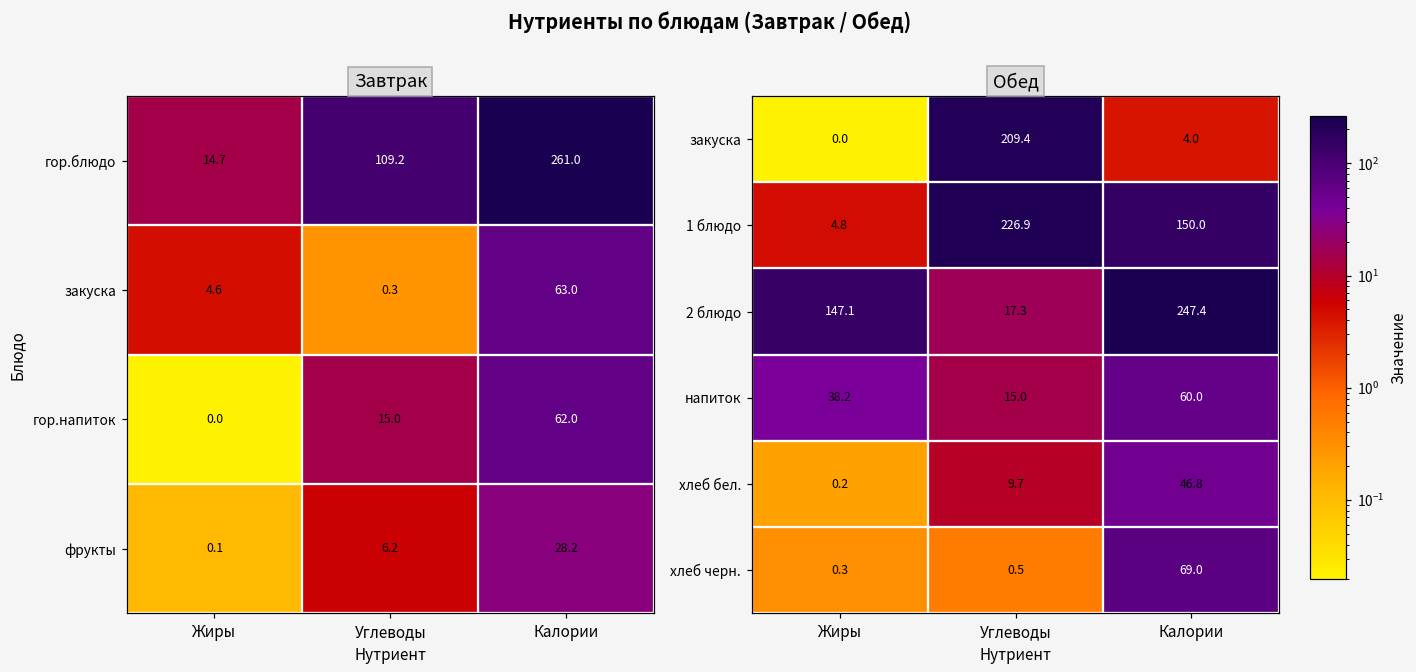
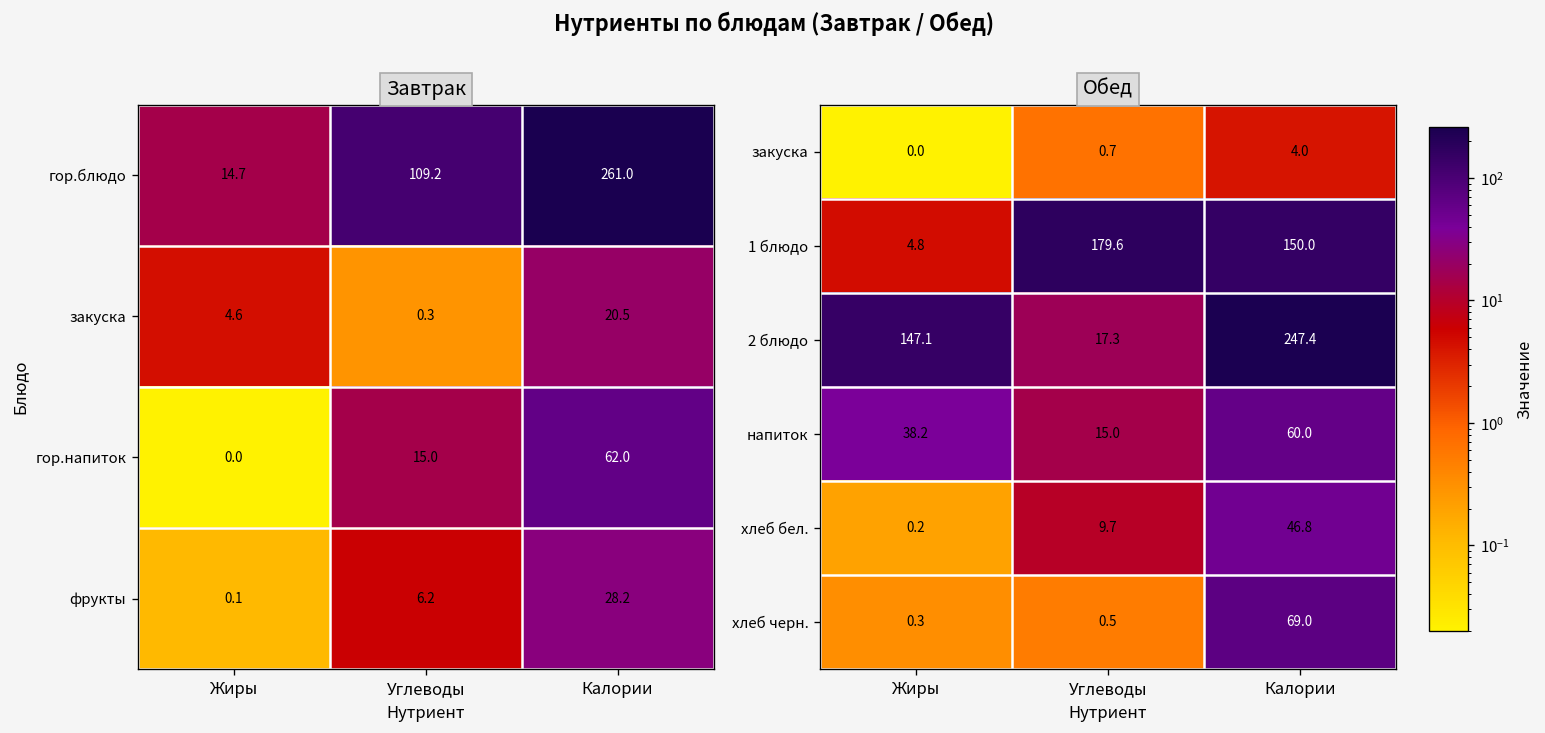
Завтрак, закуска, Калории: 63.0 -> 20.5
Обед, закуска, Углеводы: 209.4 -> 0.7
Обед, 1 блюдо, Углеводы: 226.9 -> 179.6
